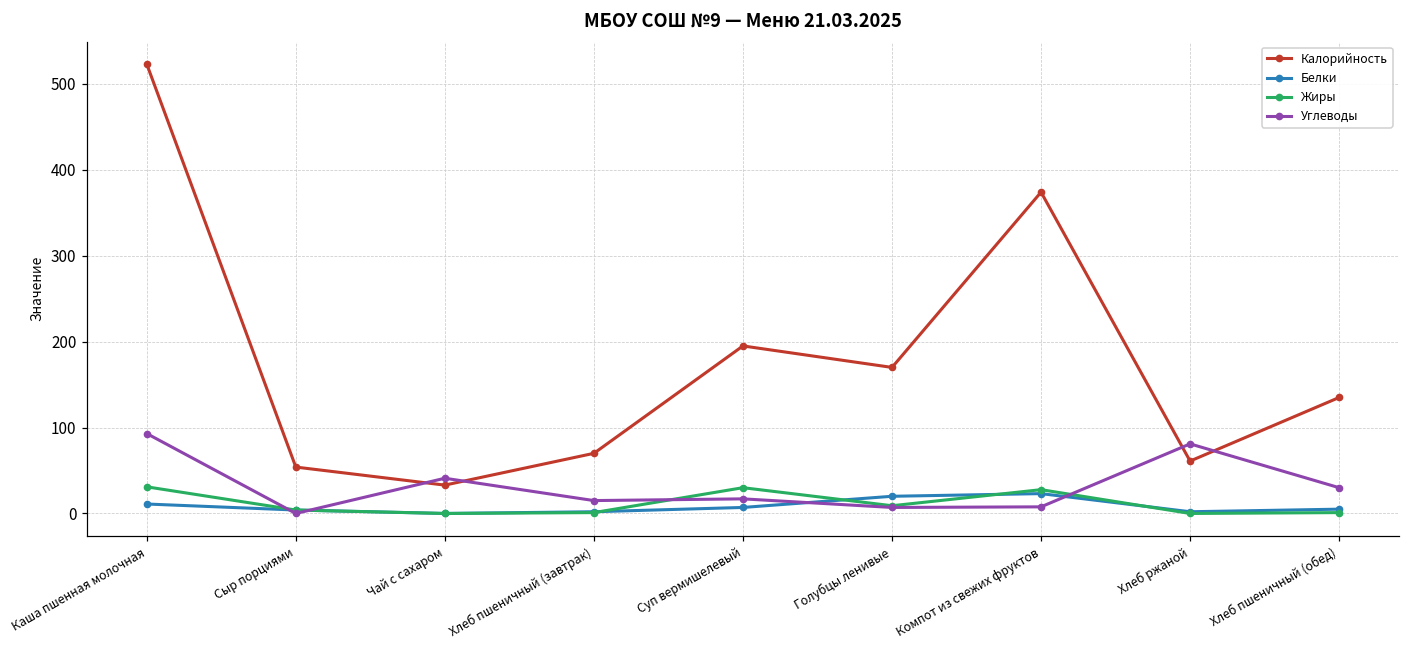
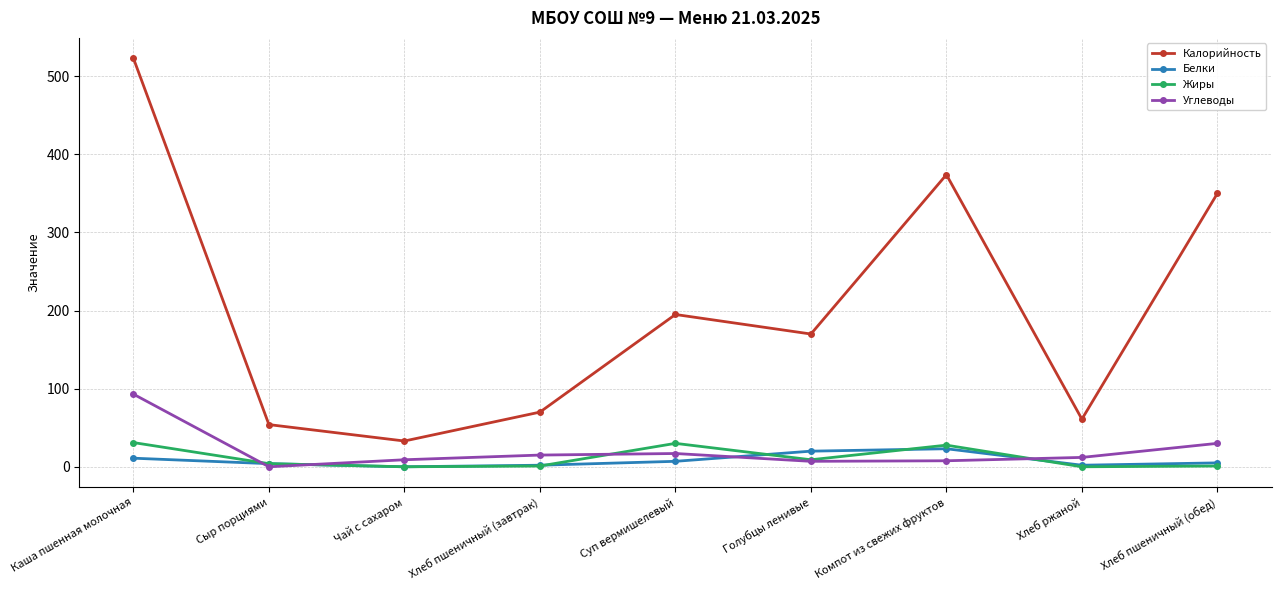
Углеводы, Чай с сахаром: 40 -> 10
Углеводы, Хлеб ржаной: 80 -> 10
Калорийность, Хлеб пшеничный (обед): 140 -> 350
